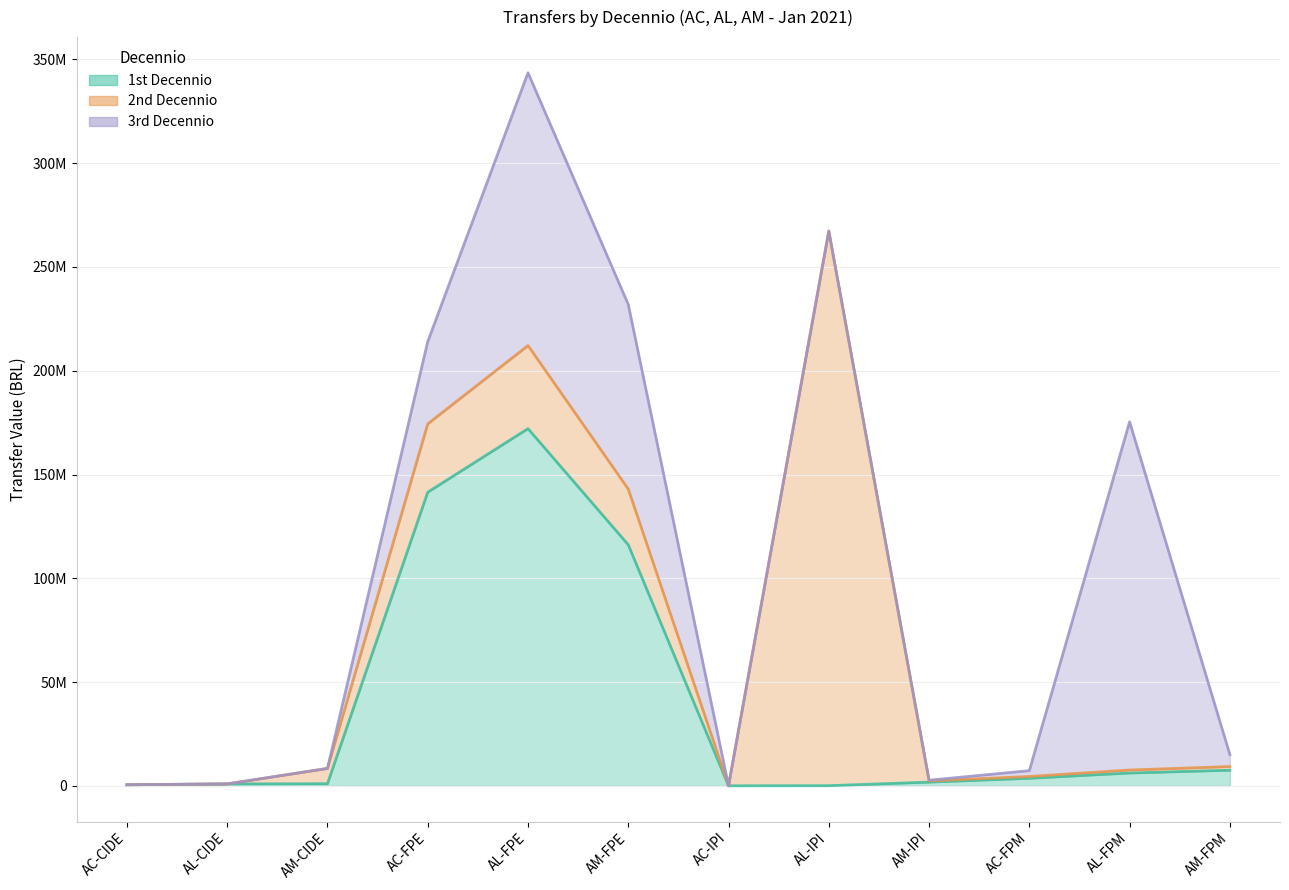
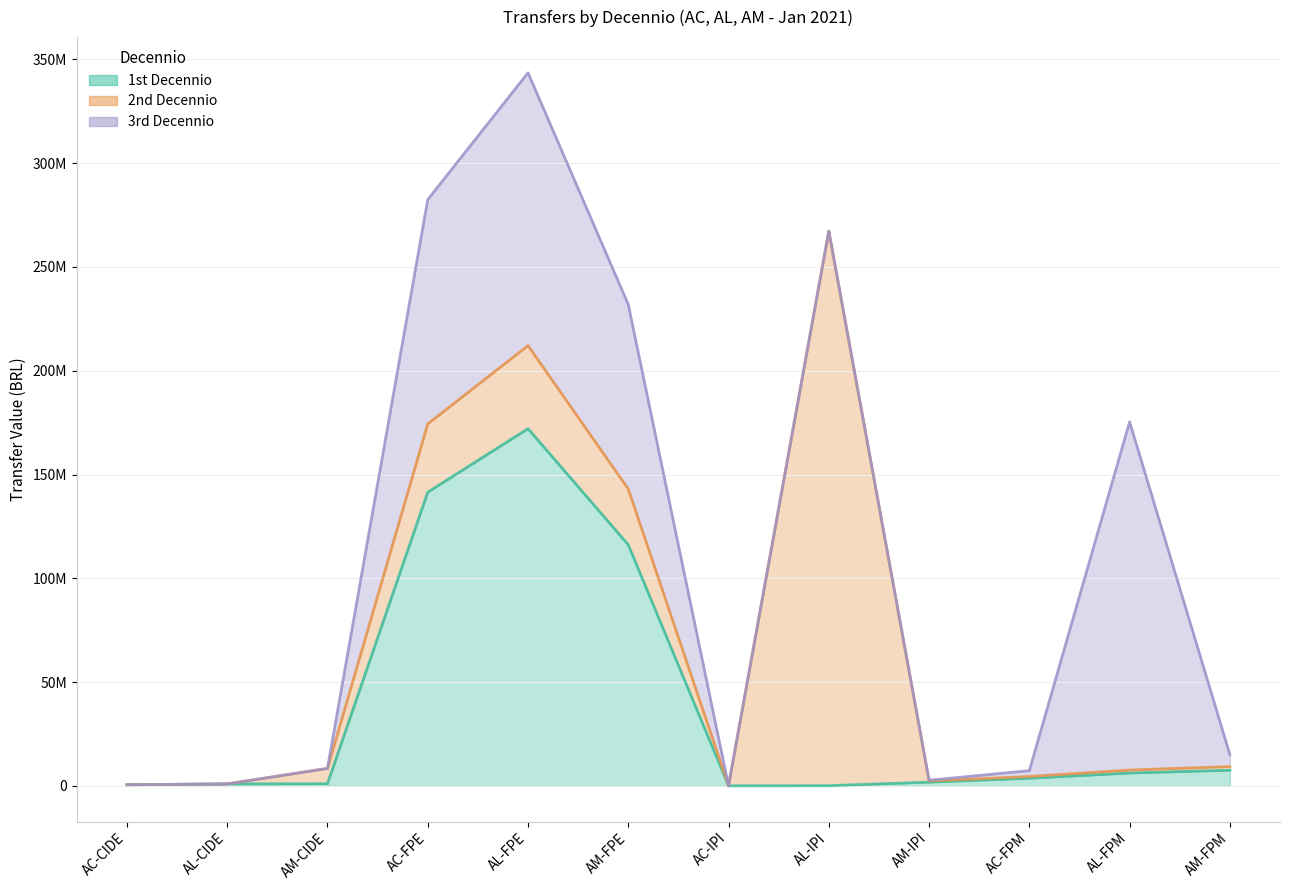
3rd Decennio, AC-FPE: 40000000 -> 108000000
